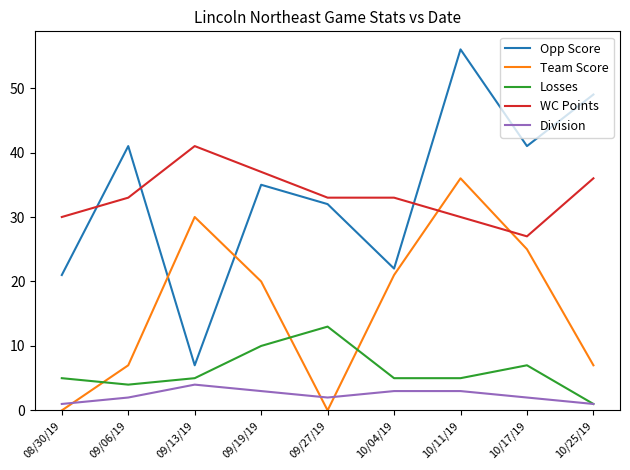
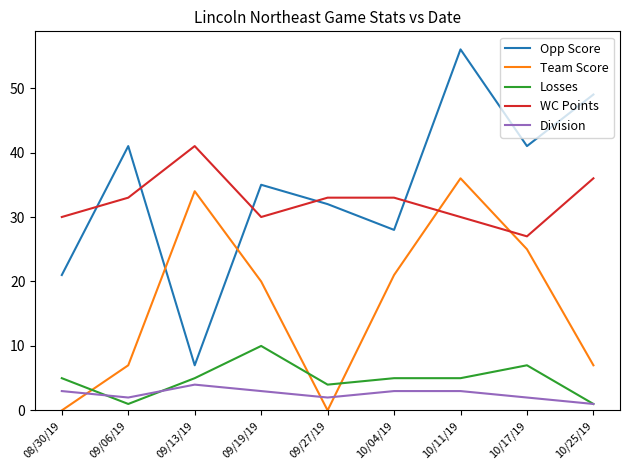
Division, 08/30/19: 1 -> 3
Losses, 09/06/19: 4 -> 1
Team Score, 09/13/19: 30 -> 34
WC Points, 09/19/19: 37 -> 30
Losses, 09/27/19: 13 -> 4
Opp Score, 10/04/19: 22 -> 28
